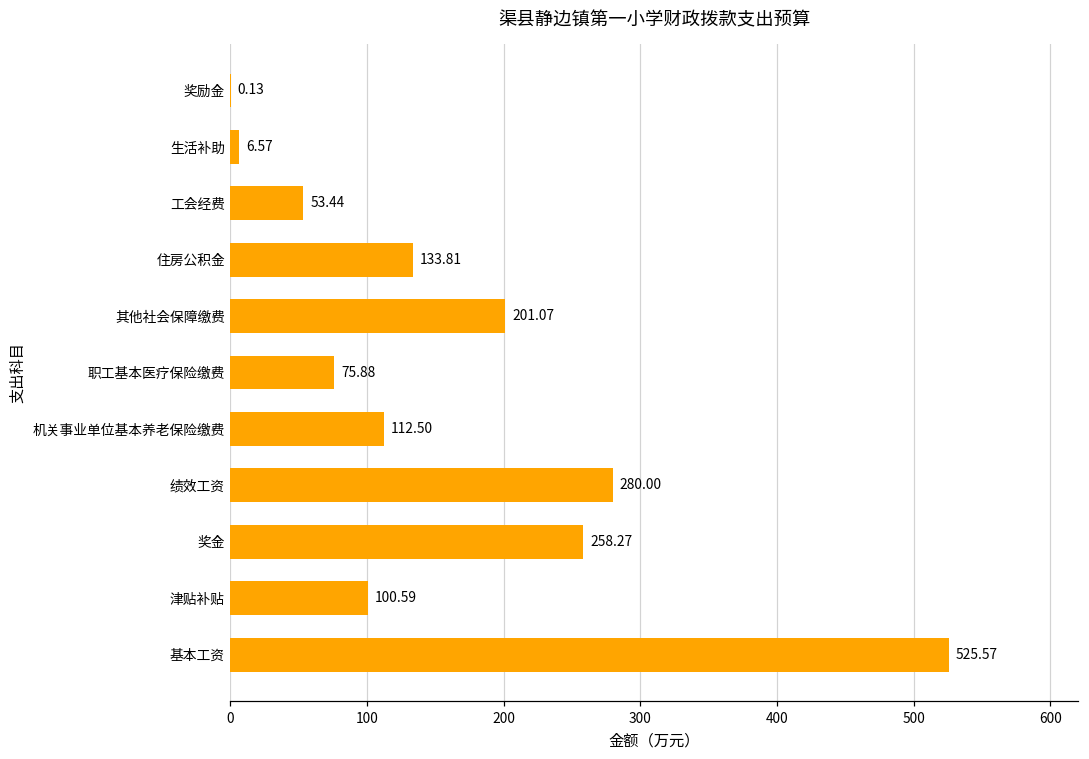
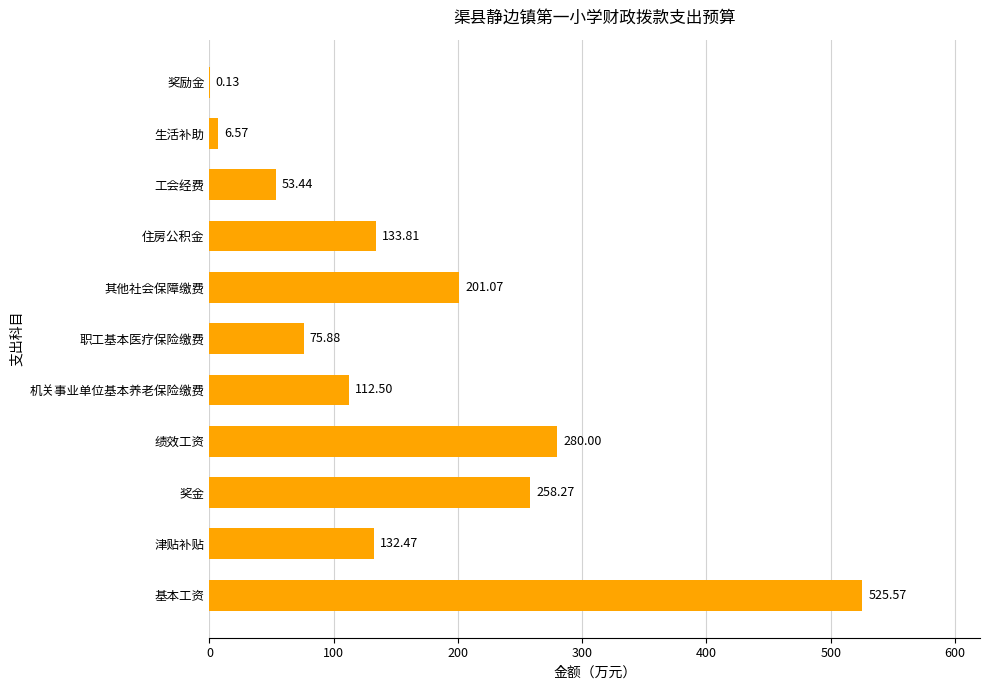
津贴补贴: 100.59 -> 132.47
